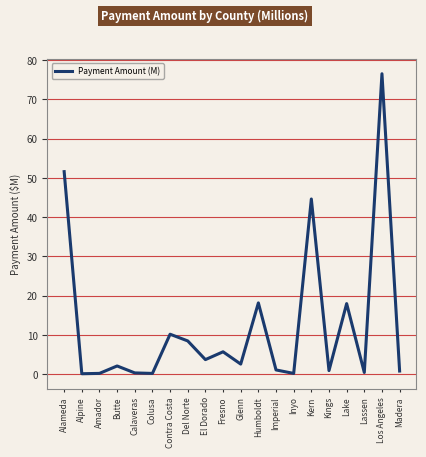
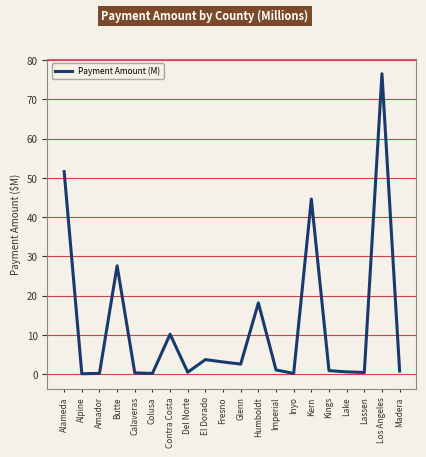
Butte: 2 -> 28
Del Norte: 8 -> 0
Fresno: 6 -> 3
Lake: 18 -> 1
